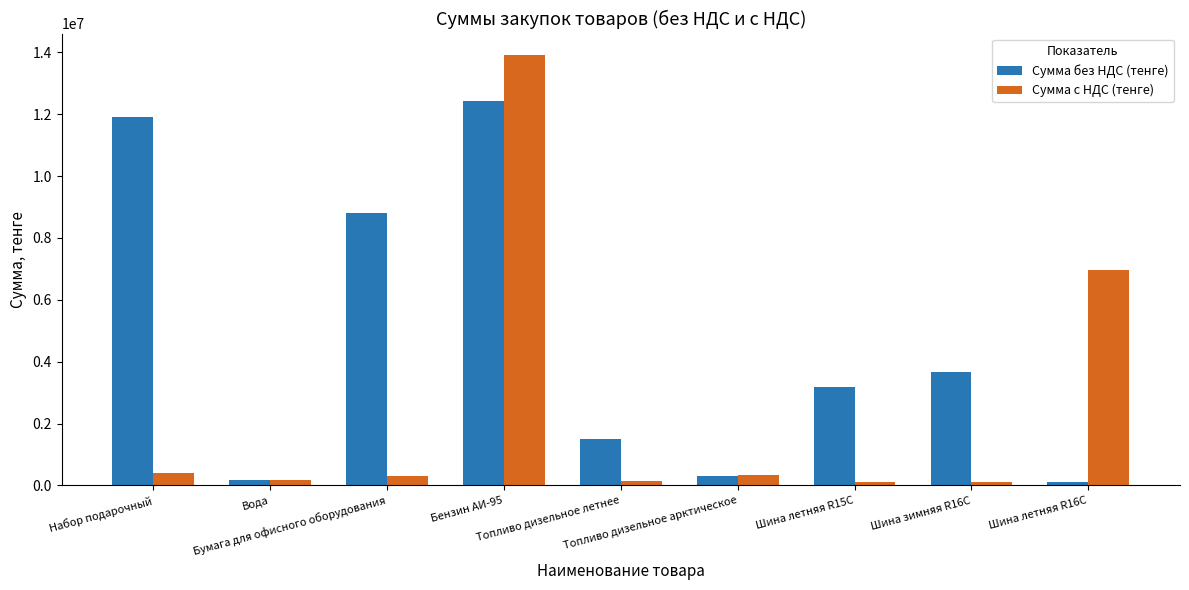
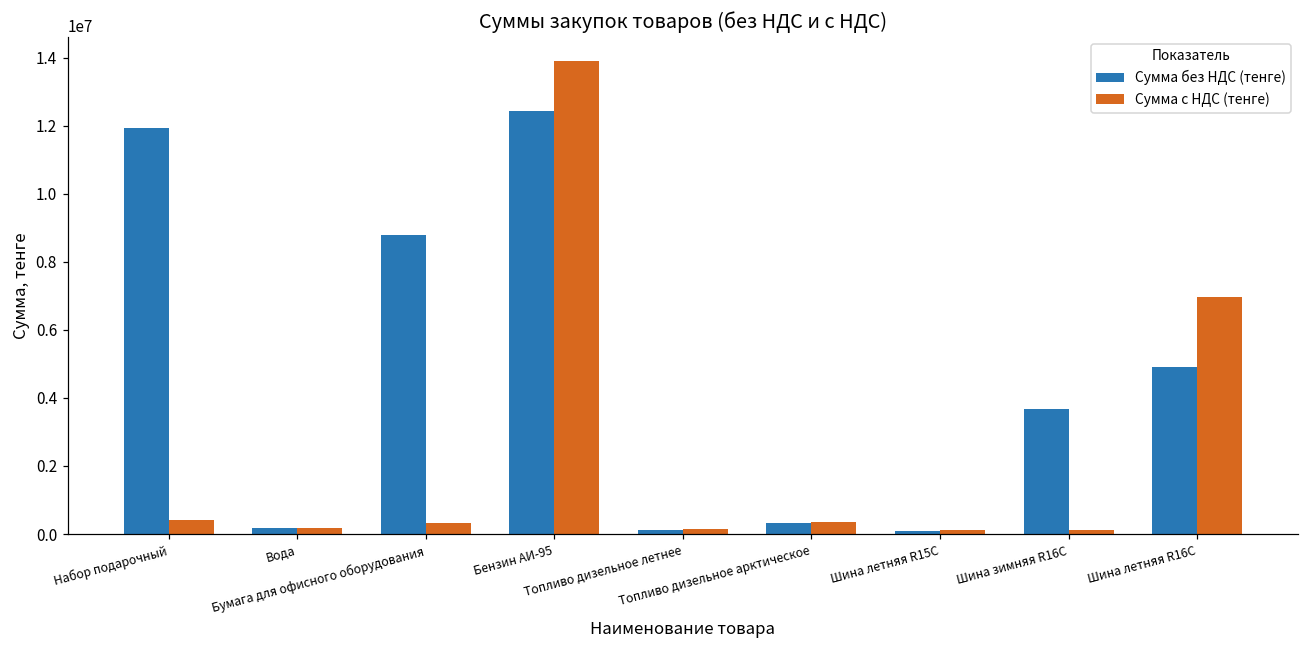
Сумма без НДС (тенге), Топливо дизельное летнее: 1500000 -> 100000
Сумма без НДС (тенге), Шина летняя R15C: 3200000 -> 100000
Сумма без НДС (тенге), Шина летняя R16C: 100000 -> 4900000
